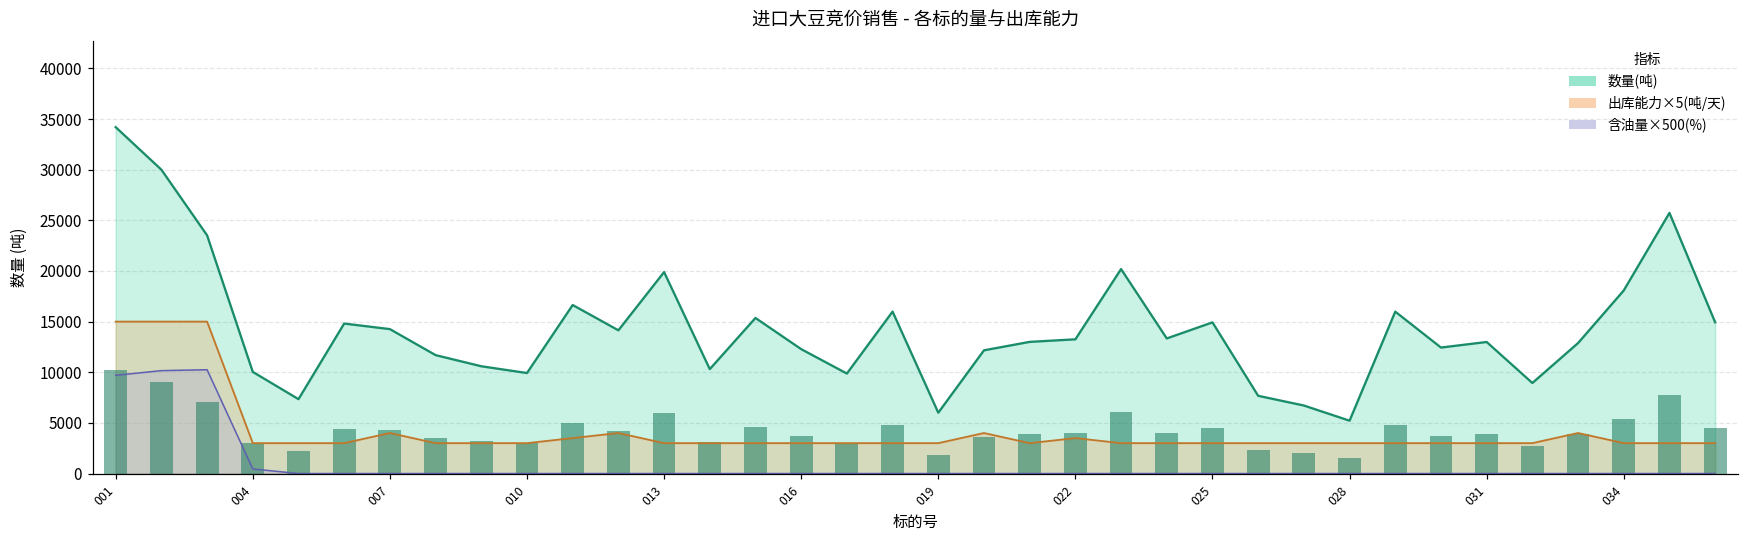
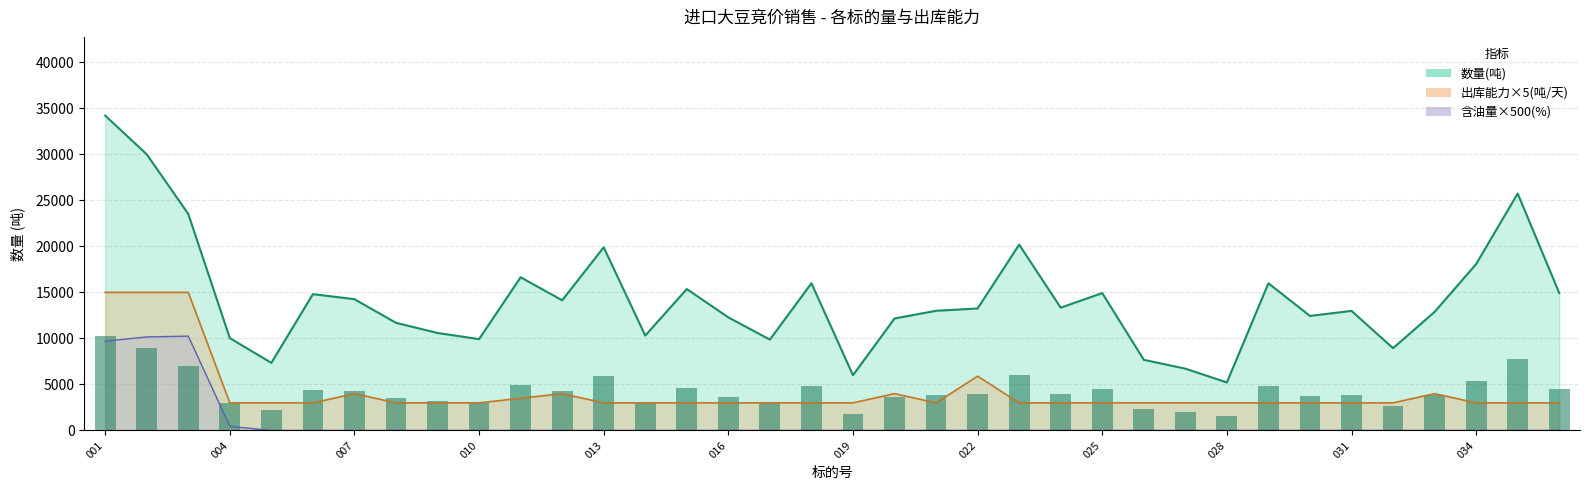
出库能力×5(吨/天), 022: 4000 -> 6000
